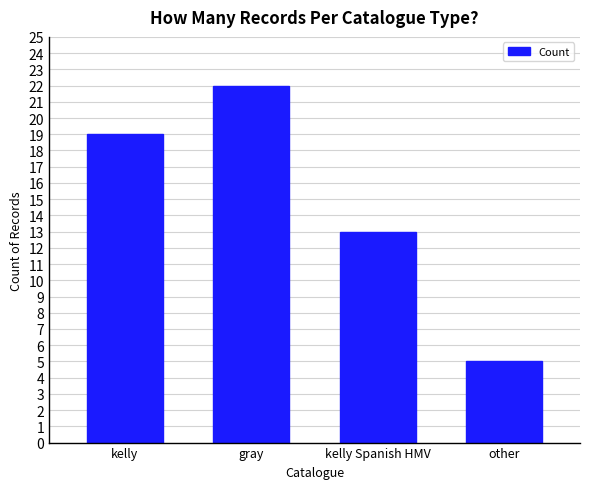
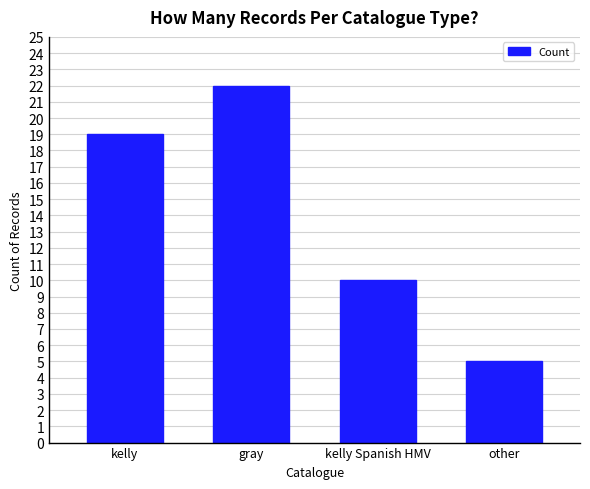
kelly Spanish HMV: 13 -> 10
